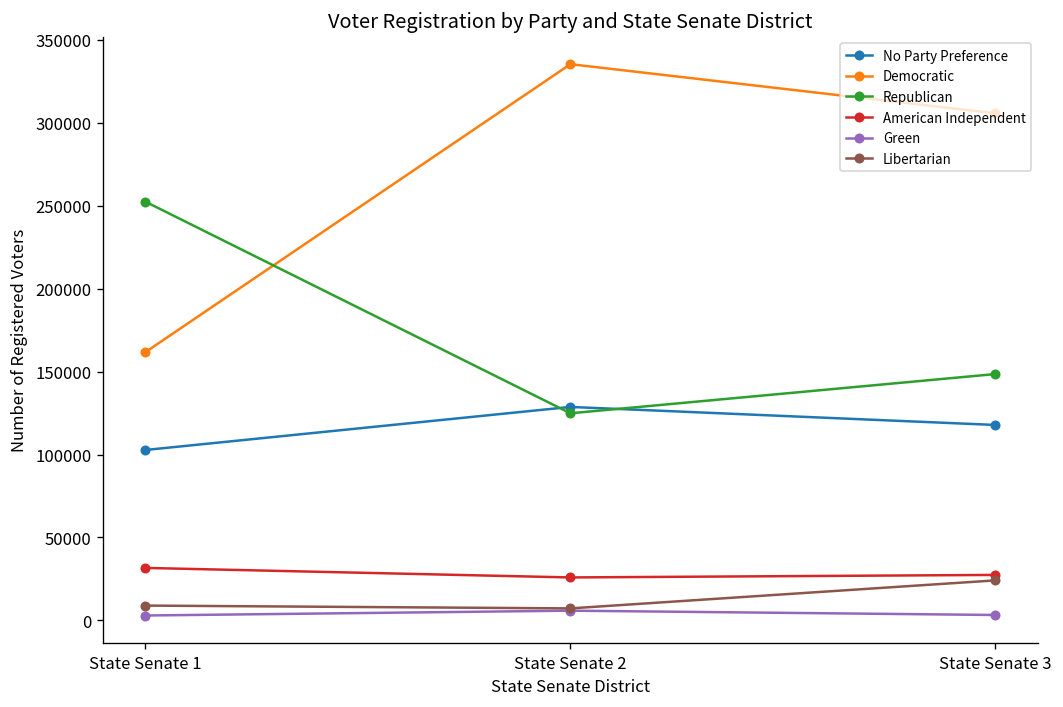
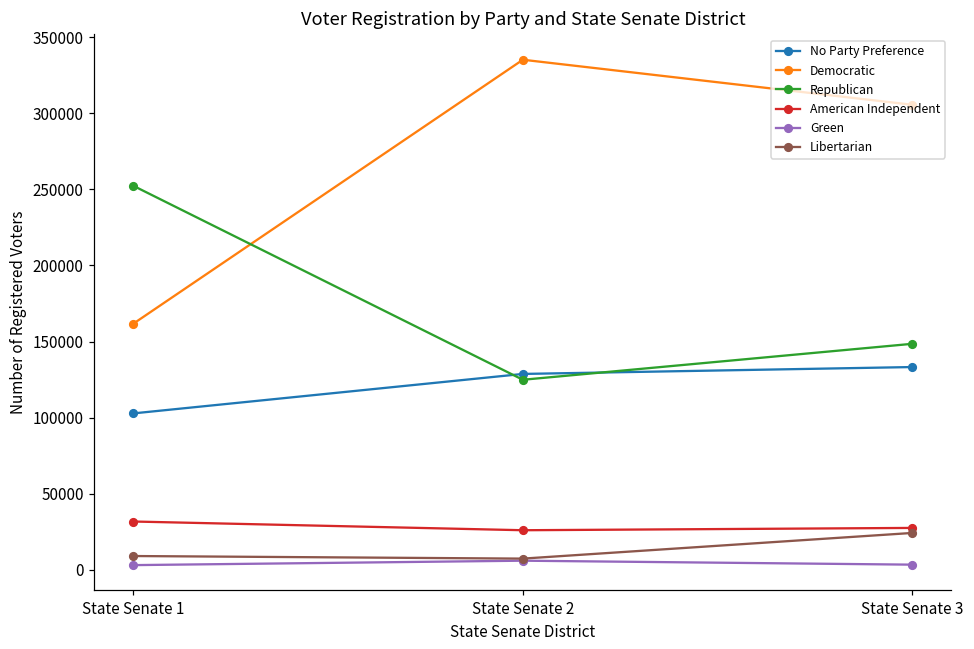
No Party Preference, State Senate 3: 118000 -> 133000
